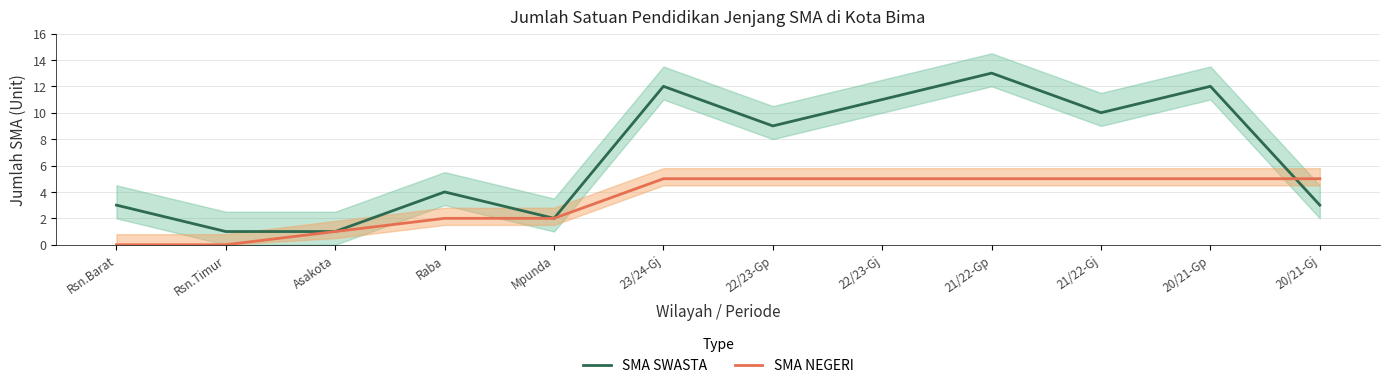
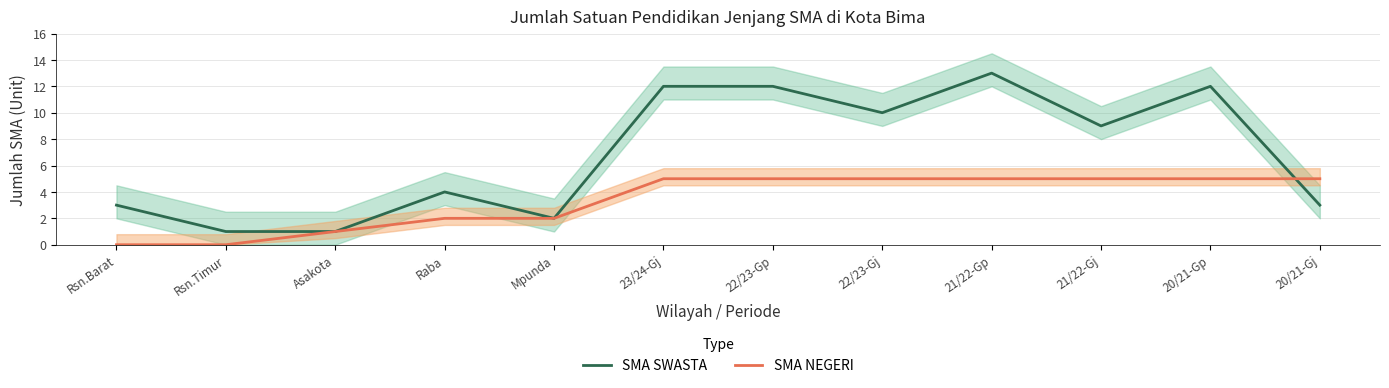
SMA SWASTA, 22/23-Gp: 9 -> 12
SMA SWASTA, 22/23-Gj: 11 -> 10
SMA SWASTA, 21/22-Gj: 10 -> 9
